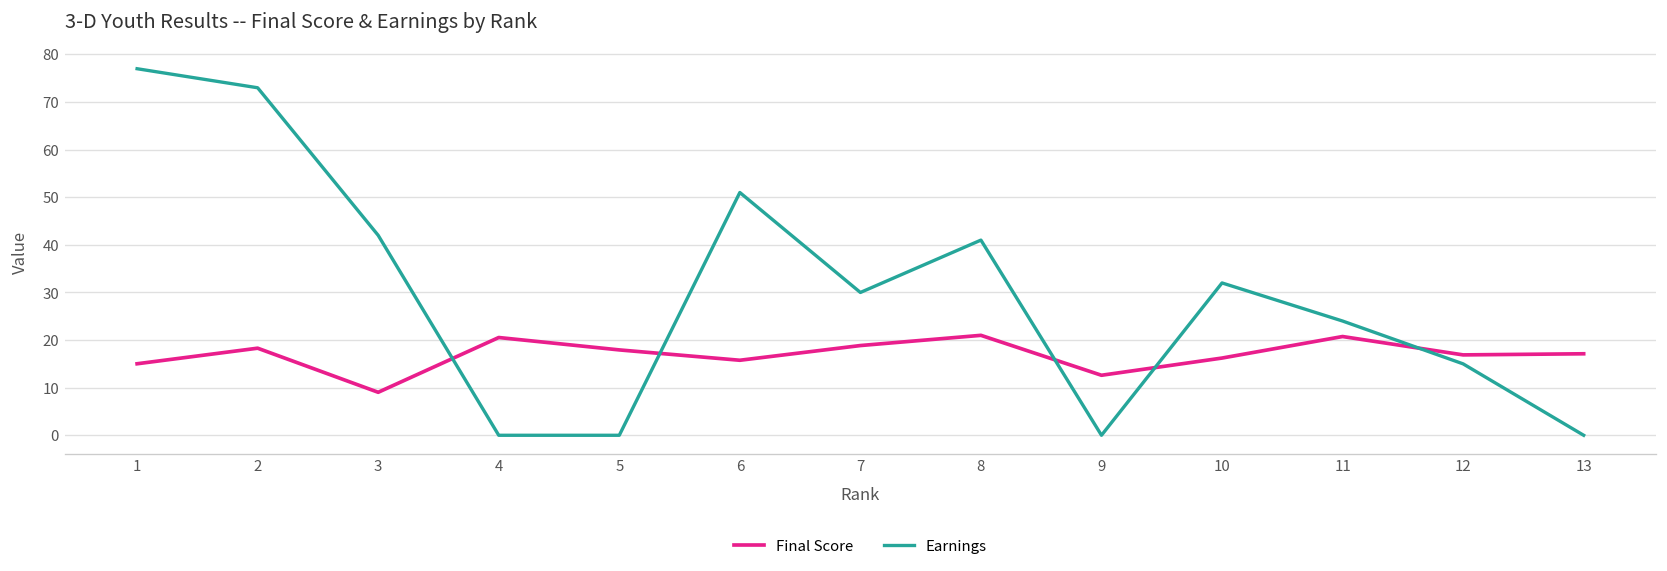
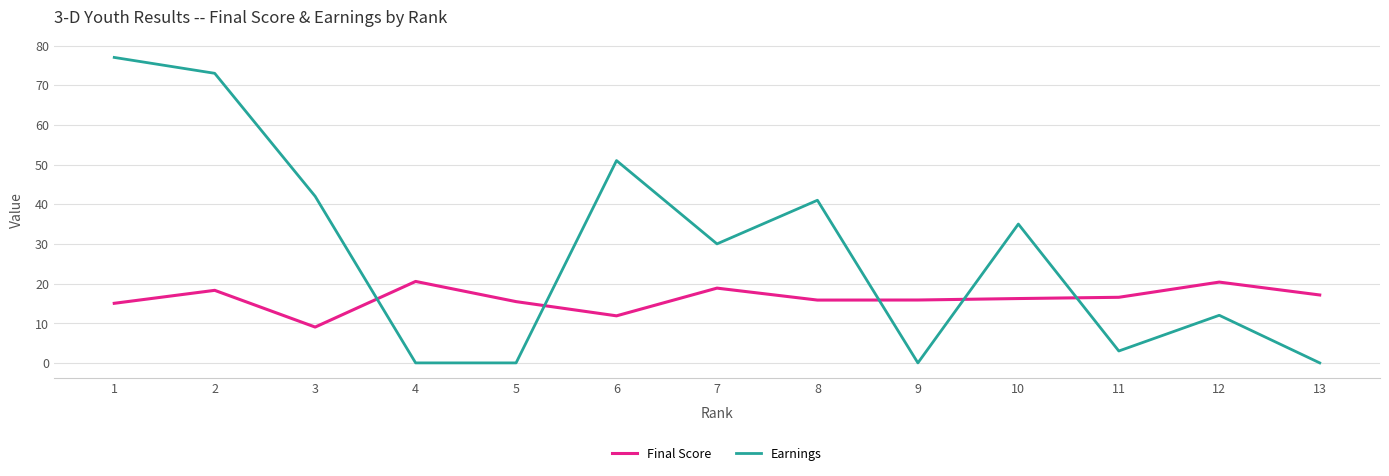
Final Score, 5: 18 -> 15
Final Score, 6: 16 -> 12
Final Score, 8: 21 -> 16
Final Score, 9: 13 -> 16
Earnings, 10: 32 -> 35
Final Score, 11: 21 -> 17
Earnings, 11: 24 -> 3
Final Score, 12: 17 -> 20
Earnings, 12: 15 -> 12
